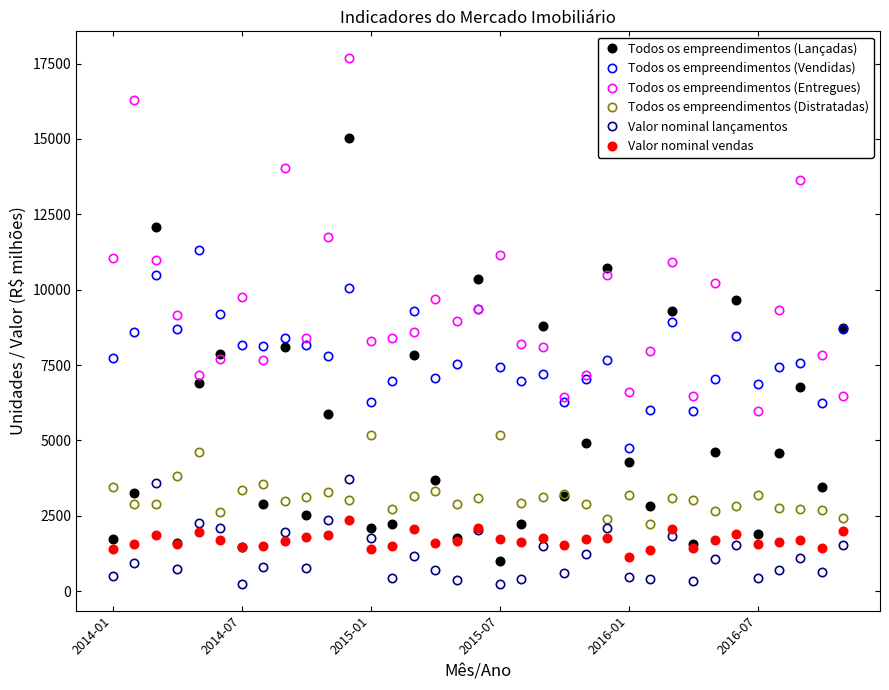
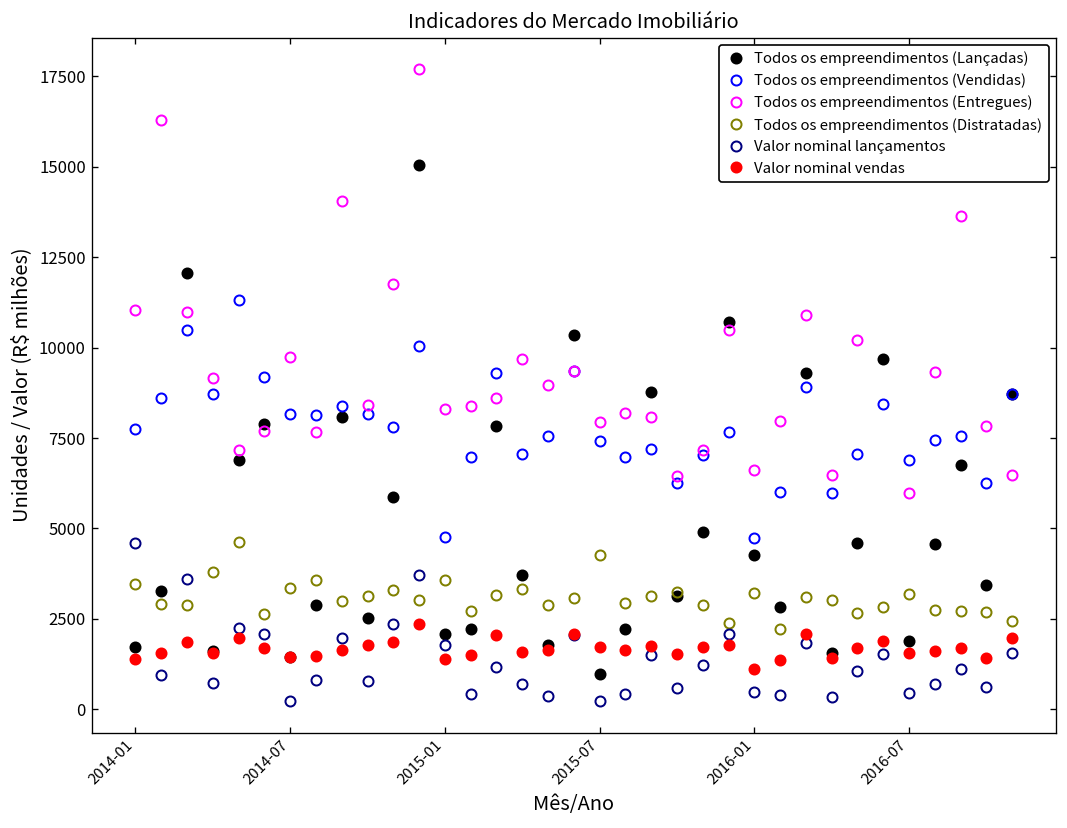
Valor nominal lançamentos, 2014-01: 500 -> 4600
Todos os empreendimentos (Vendidas), 2015-01: 6300 -> 4800
Todos os empreendimentos (Distratadas), 2015-01: 5200 -> 3600
Todos os empreendimentos (Entregues), 2015-07: 11200 -> 7900
Todos os empreendimentos (Distratadas), 2015-07: 5200 -> 4300
